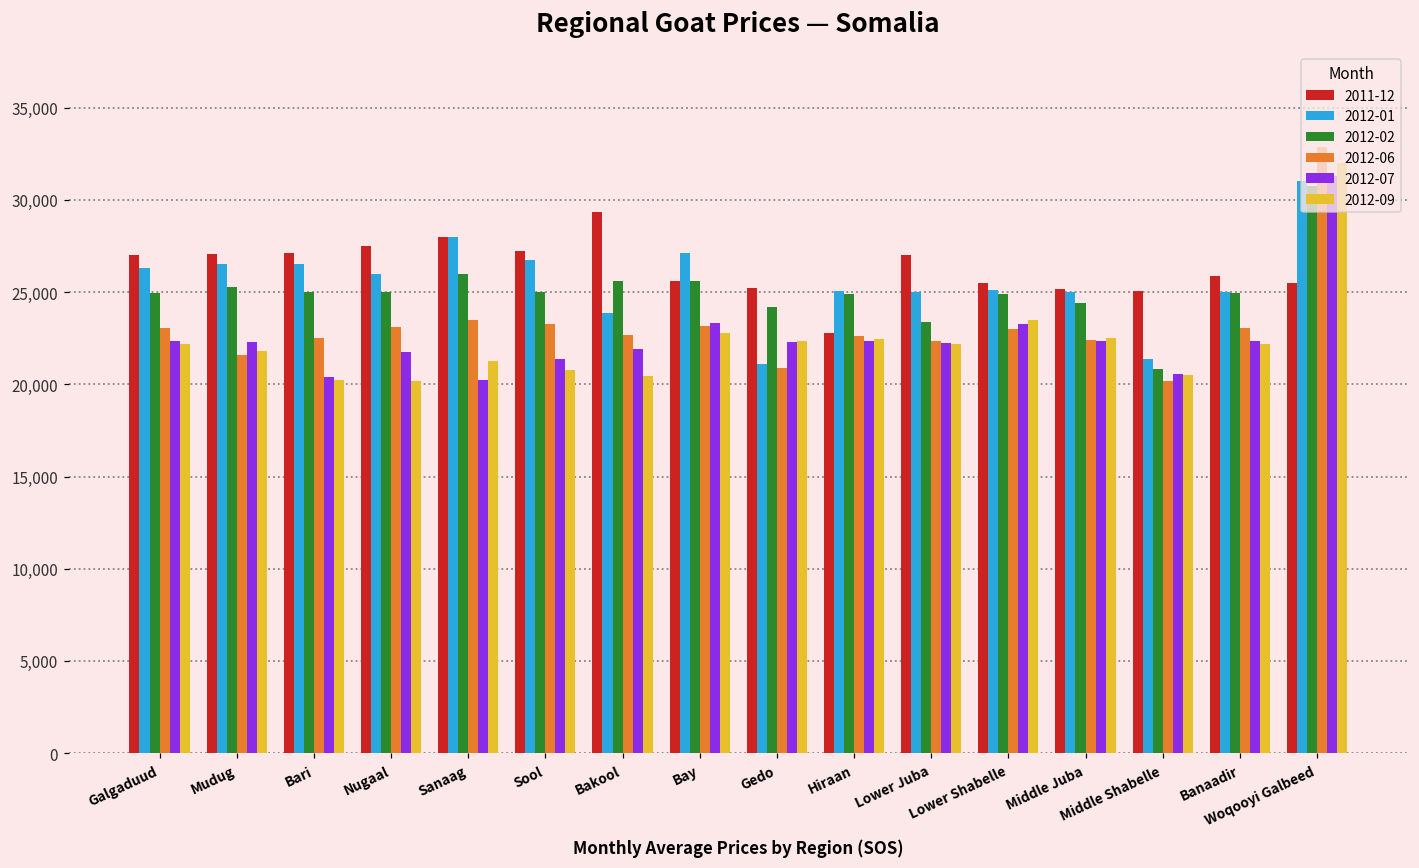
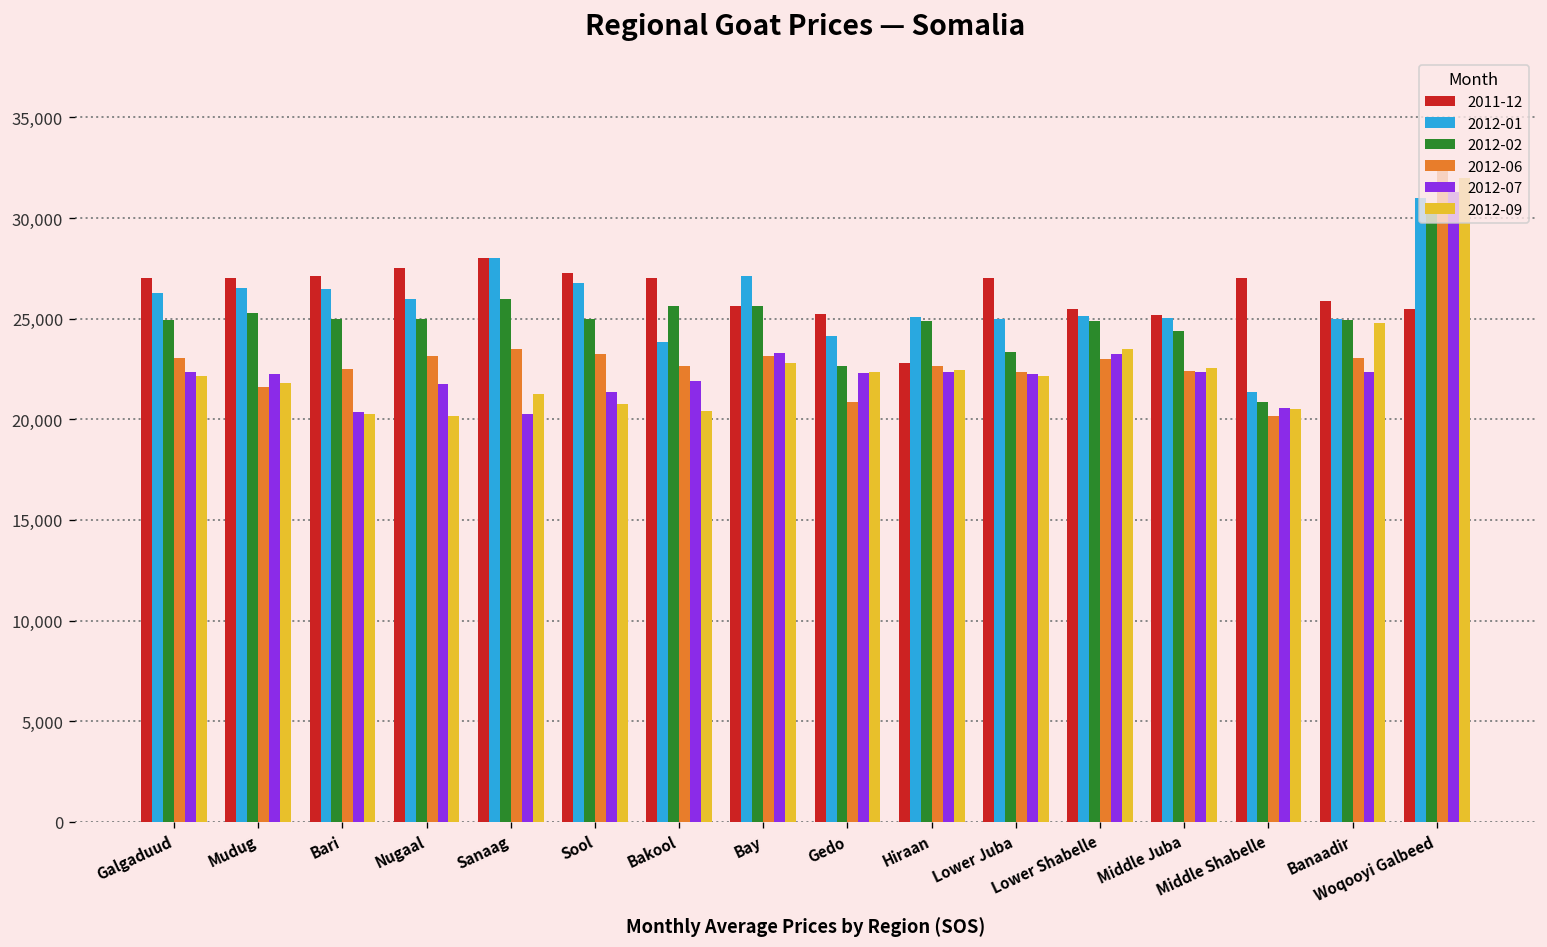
2011-12, Bakool: 29,300 -> 27,000
2012-01, Gedo: 21,100 -> 24,100
2012-02, Gedo: 24,200 -> 22,600
2011-12, Middle Shabelle: 25,000 -> 27,000
2012-09, Banaadir: 22,200 -> 24,800
